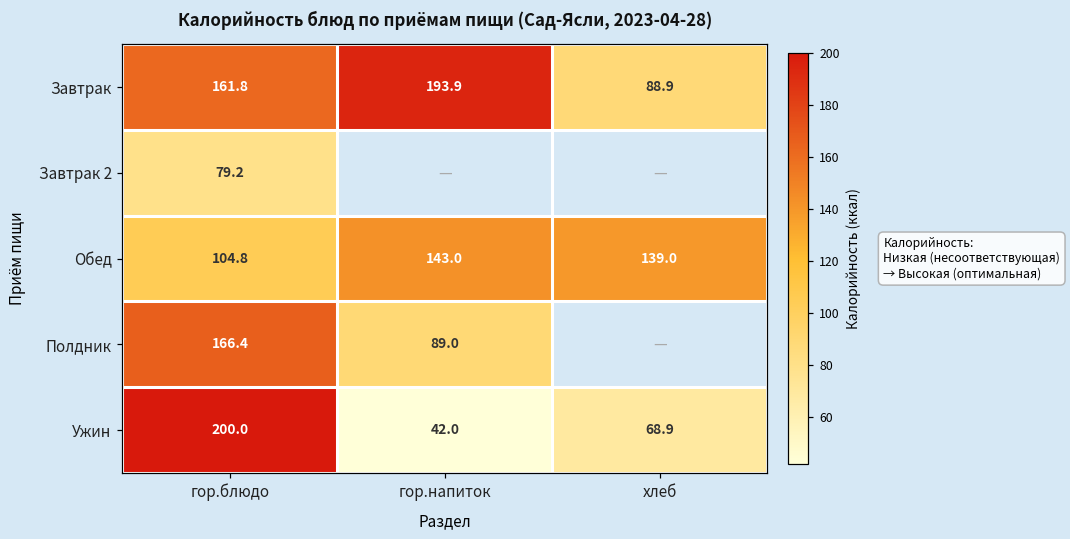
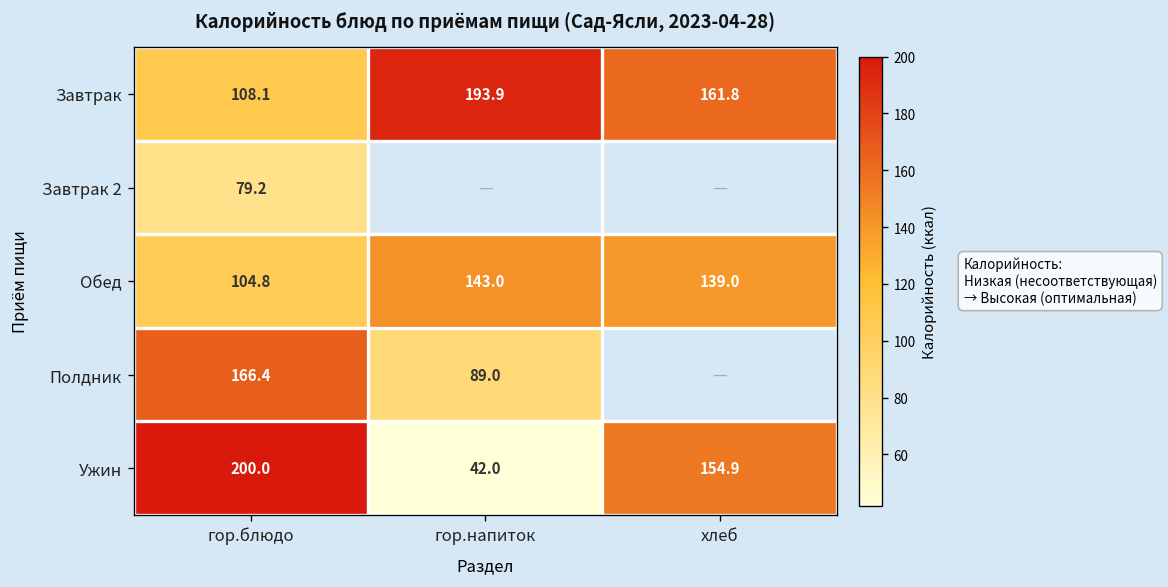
Завтрак, гор.блюдо: 161.8 -> 108.1
Завтрак, хлеб: 88.9 -> 161.8
Ужин, хлеб: 68.9 -> 154.9
